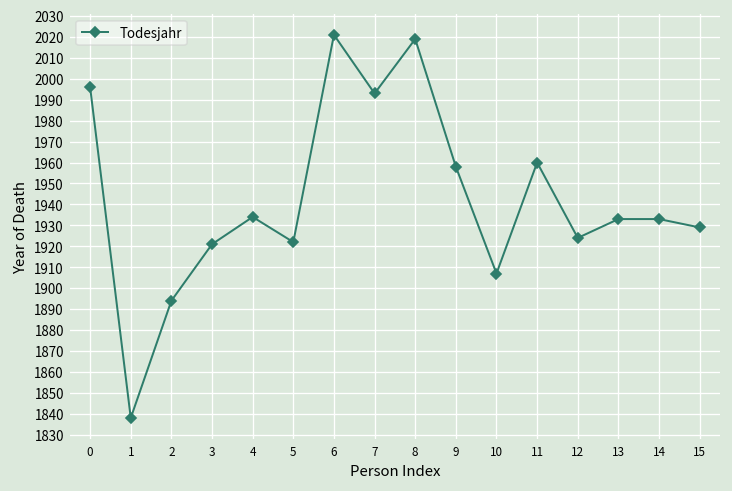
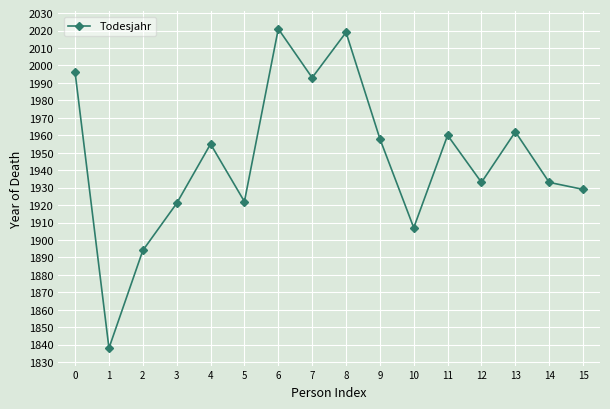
4: 1934 -> 1955
12: 1924 -> 1933
13: 1933 -> 1962
